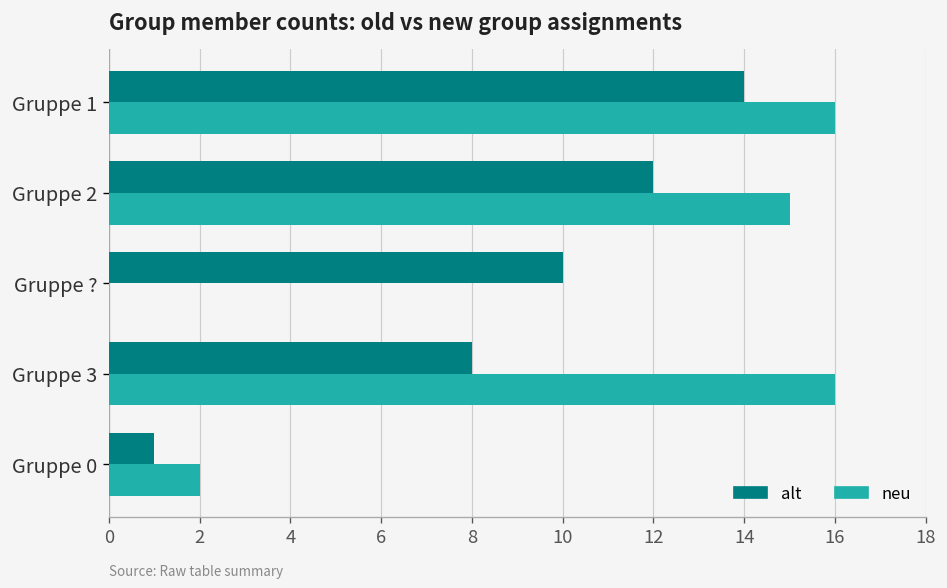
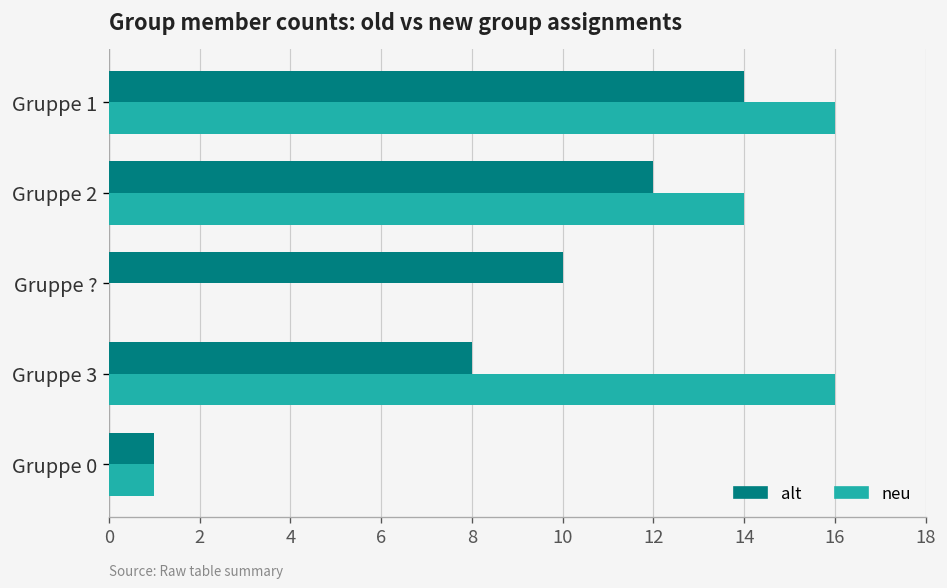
neu, Gruppe 2: 15 -> 14
neu, Gruppe 0: 2 -> 1
